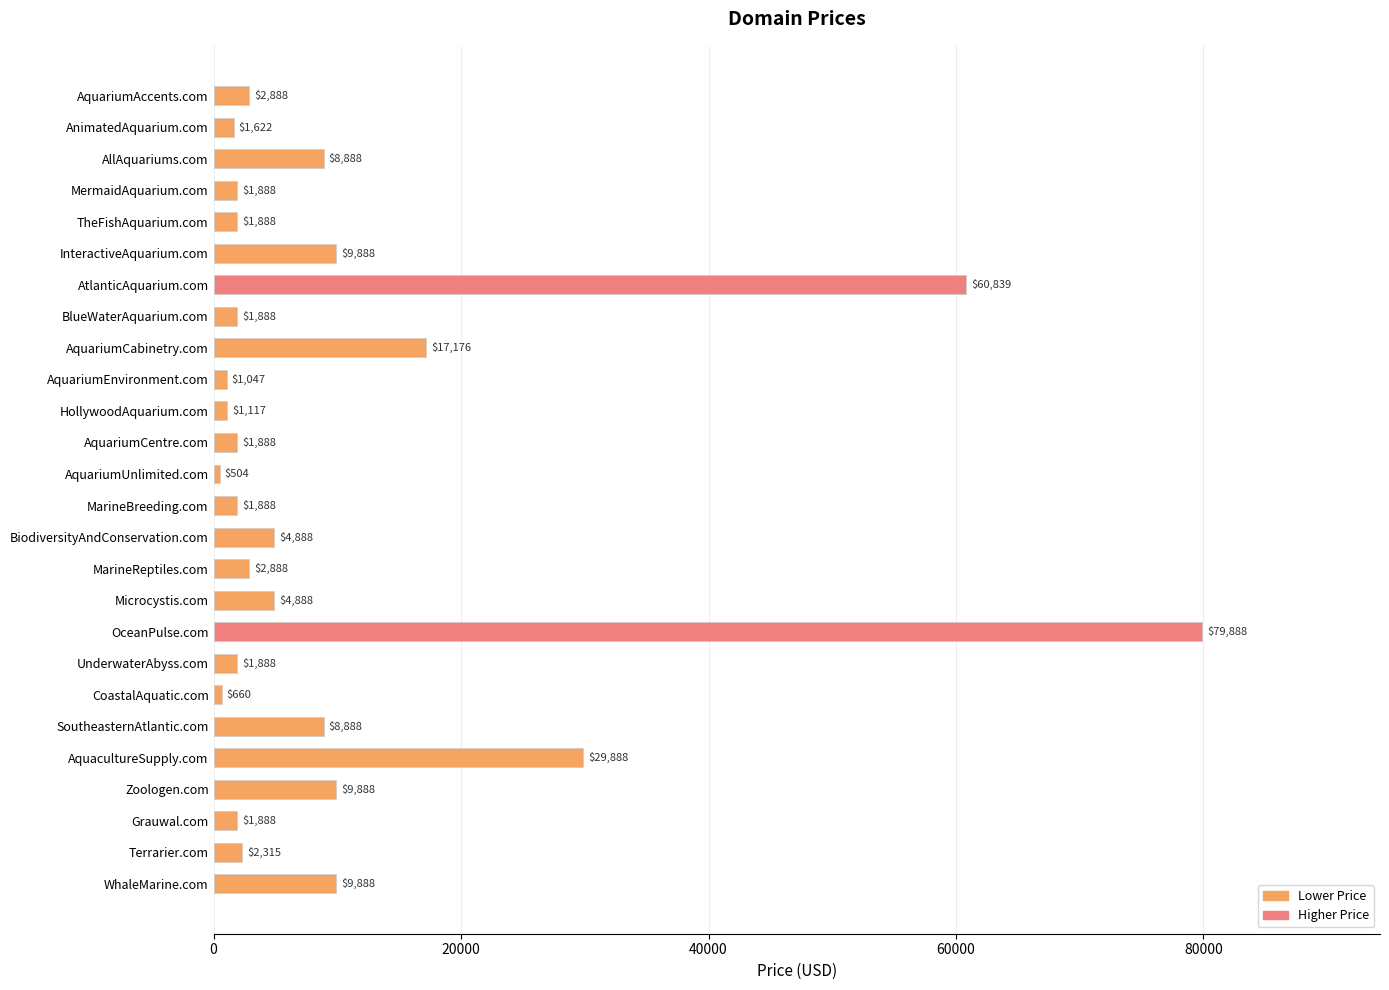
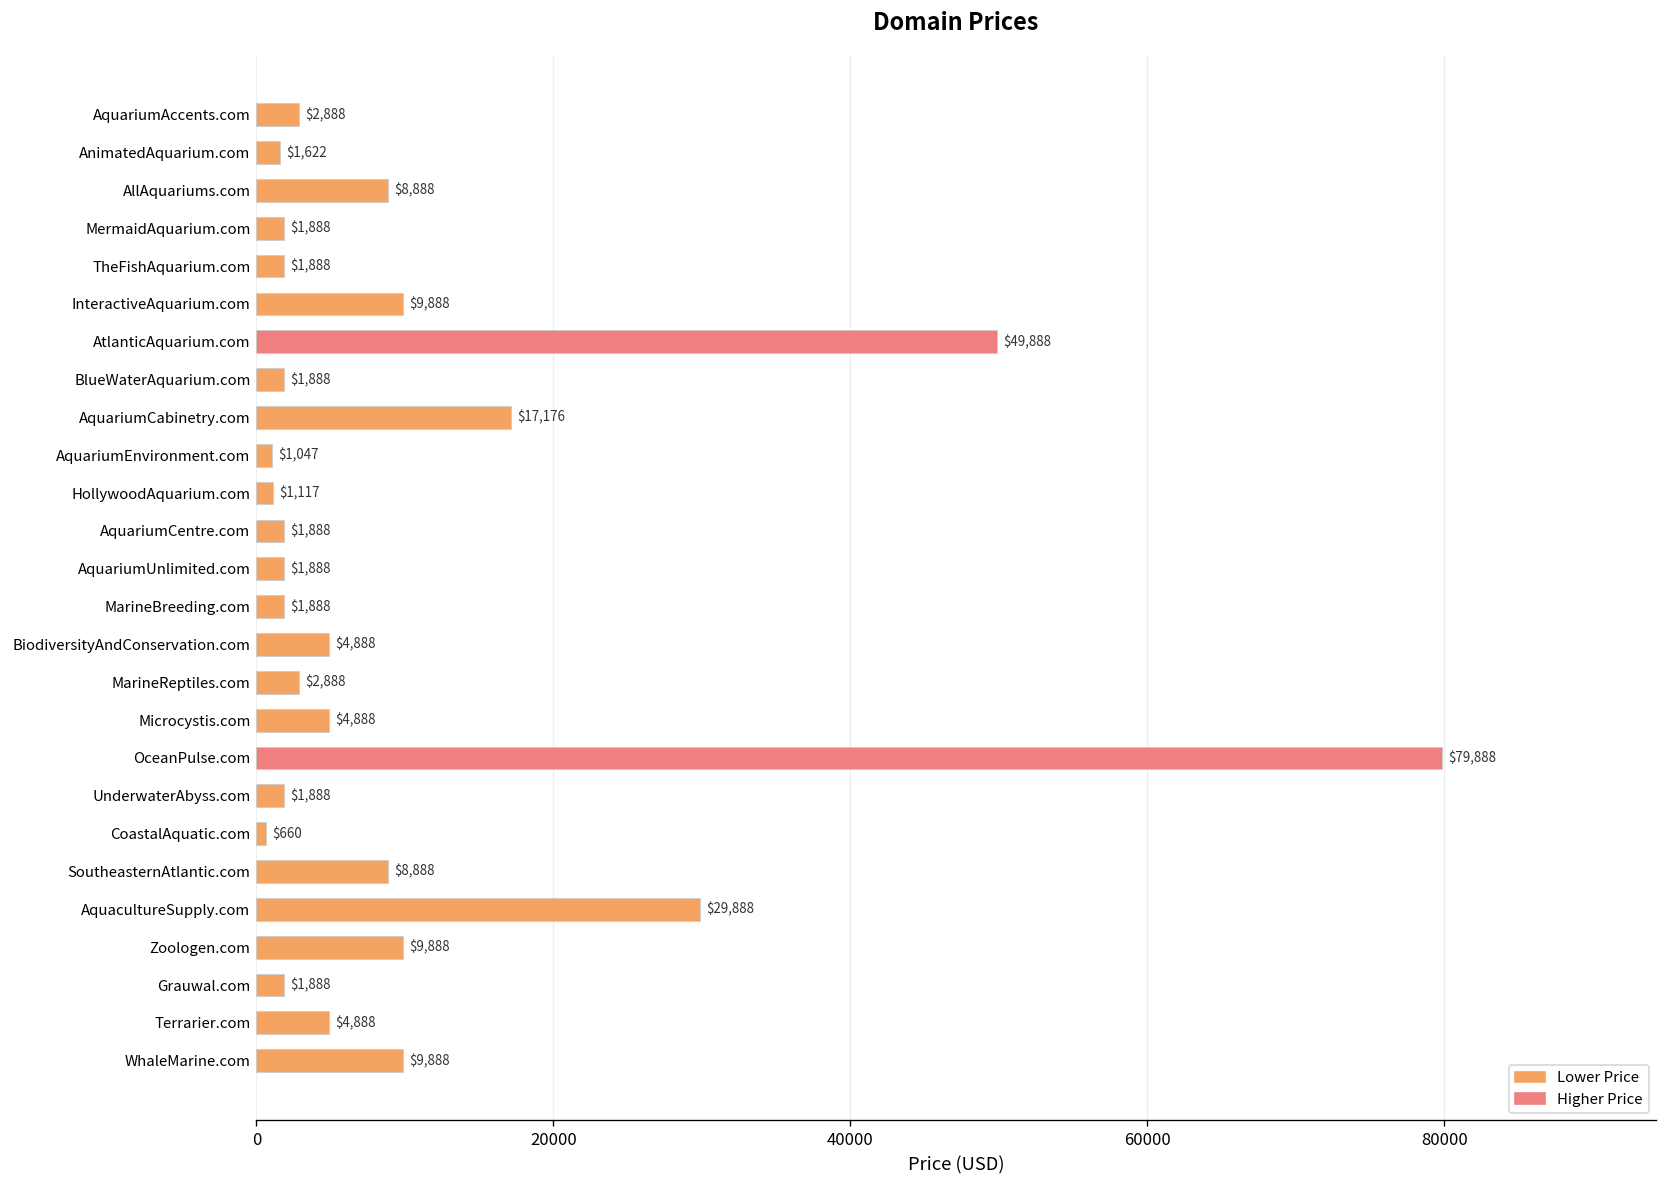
AtlanticAquarium.com: $60,839 -> $49,888
AquariumUnlimited.com: $504 -> $1,888
Terrarier.com: $2,315 -> $4,888
